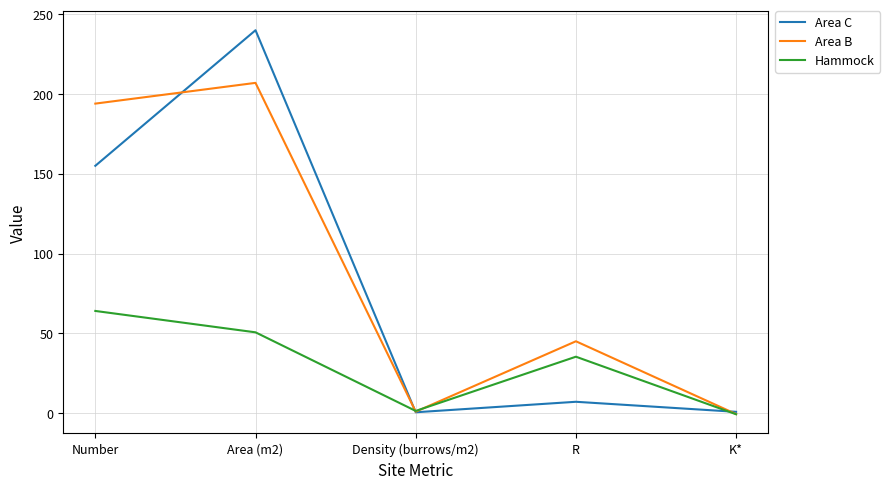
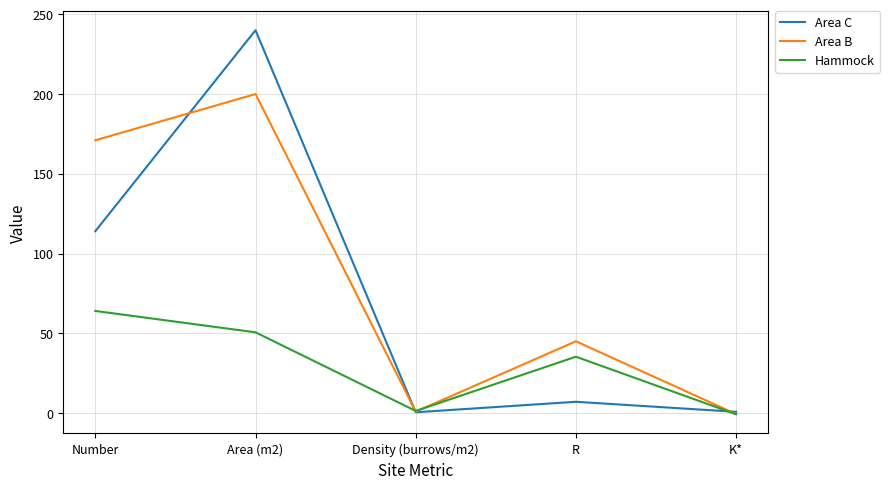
Area C, Number: 155 -> 114
Area B, Number: 194 -> 171
Area B, Area (m2): 207 -> 200
